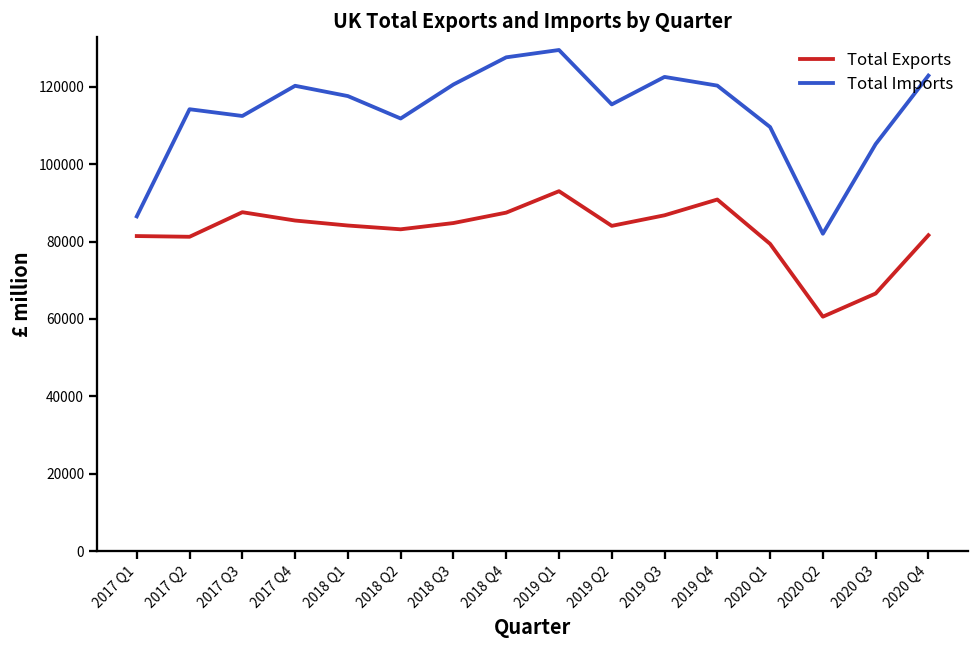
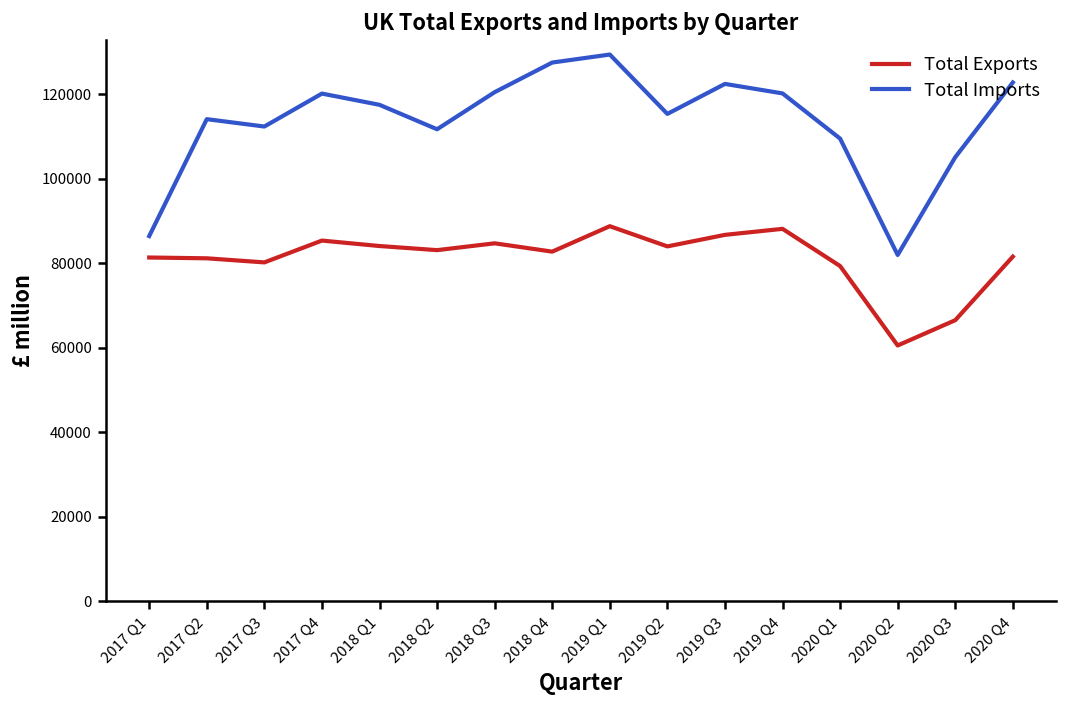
Total Exports, 2017 Q3: 88000 -> 80000
Total Exports, 2018 Q4: 87000 -> 83000
Total Exports, 2019 Q1: 93000 -> 89000
Total Exports, 2019 Q4: 91000 -> 88000
